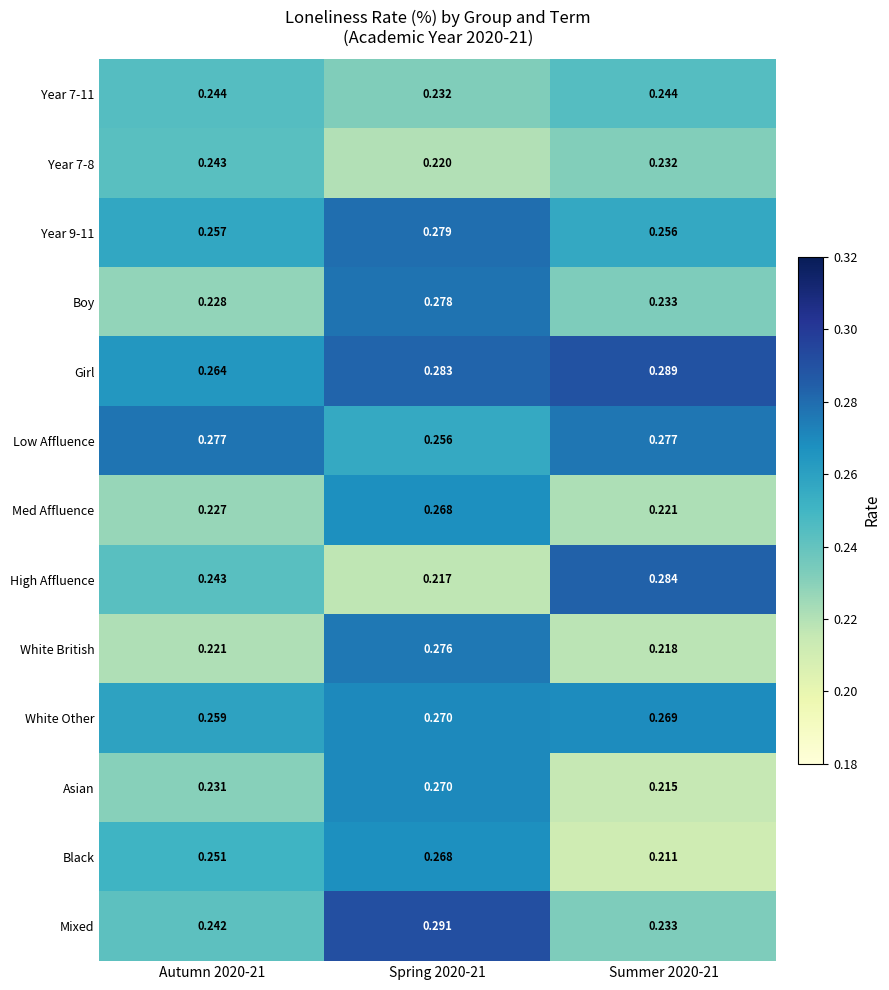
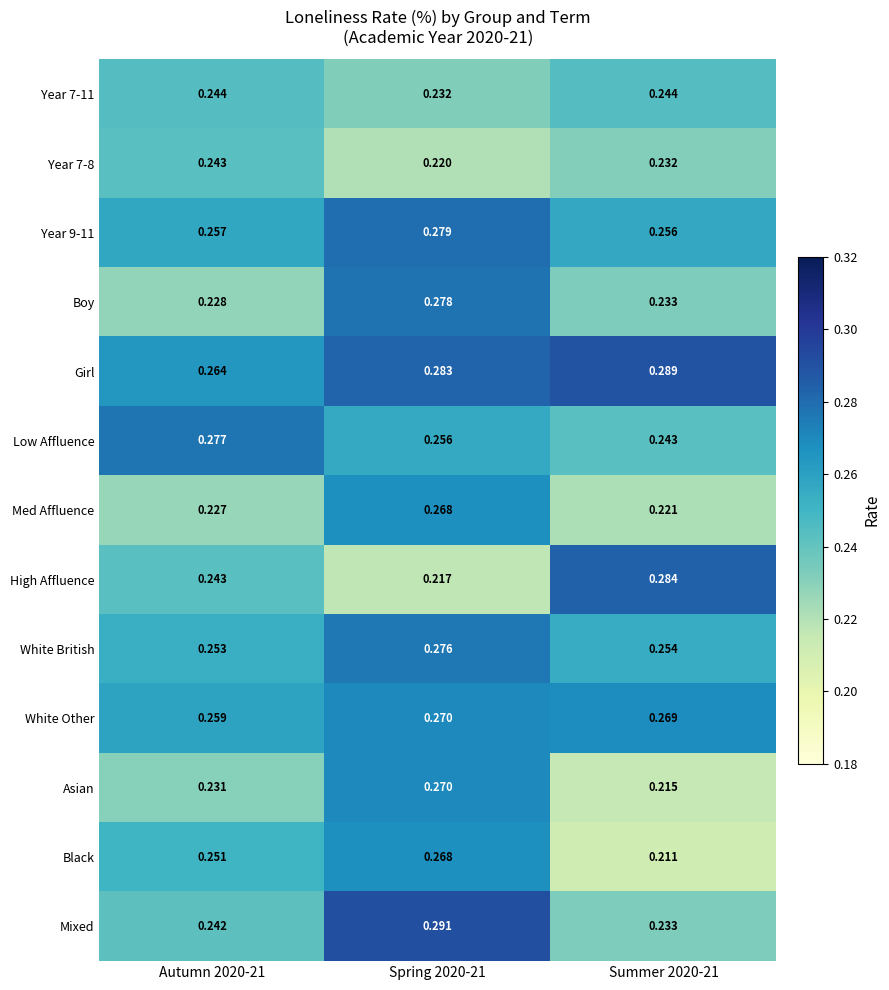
Low Affluence, Summer 2020-21: 0.277 -> 0.243
White British, Autumn 2020-21: 0.221 -> 0.253
White British, Summer 2020-21: 0.218 -> 0.254
